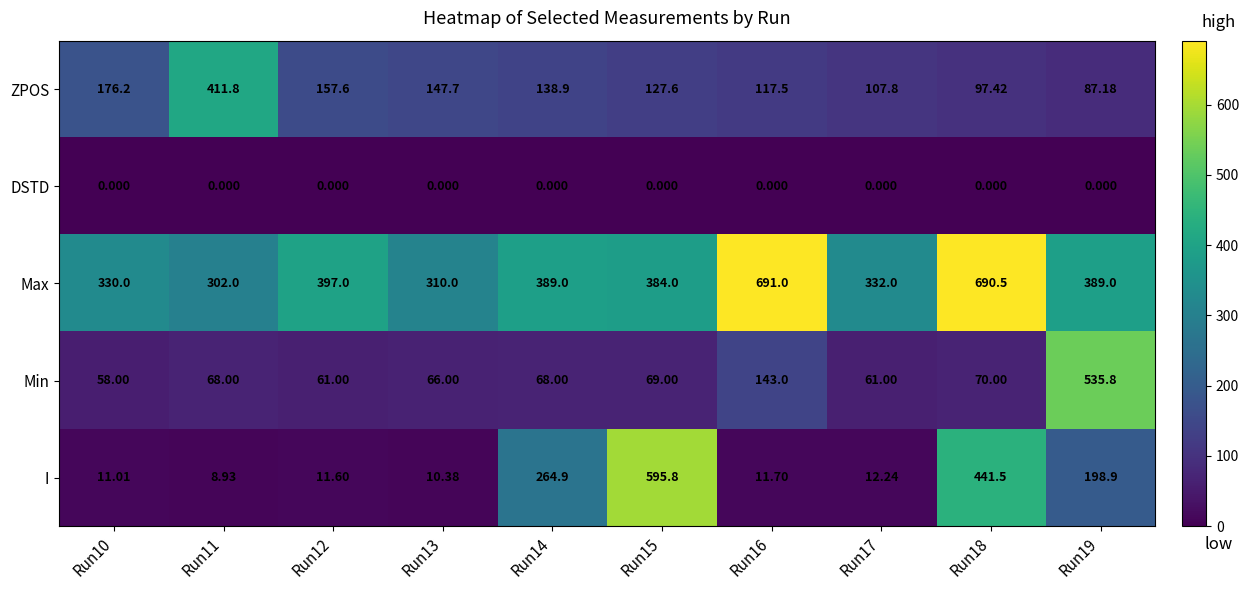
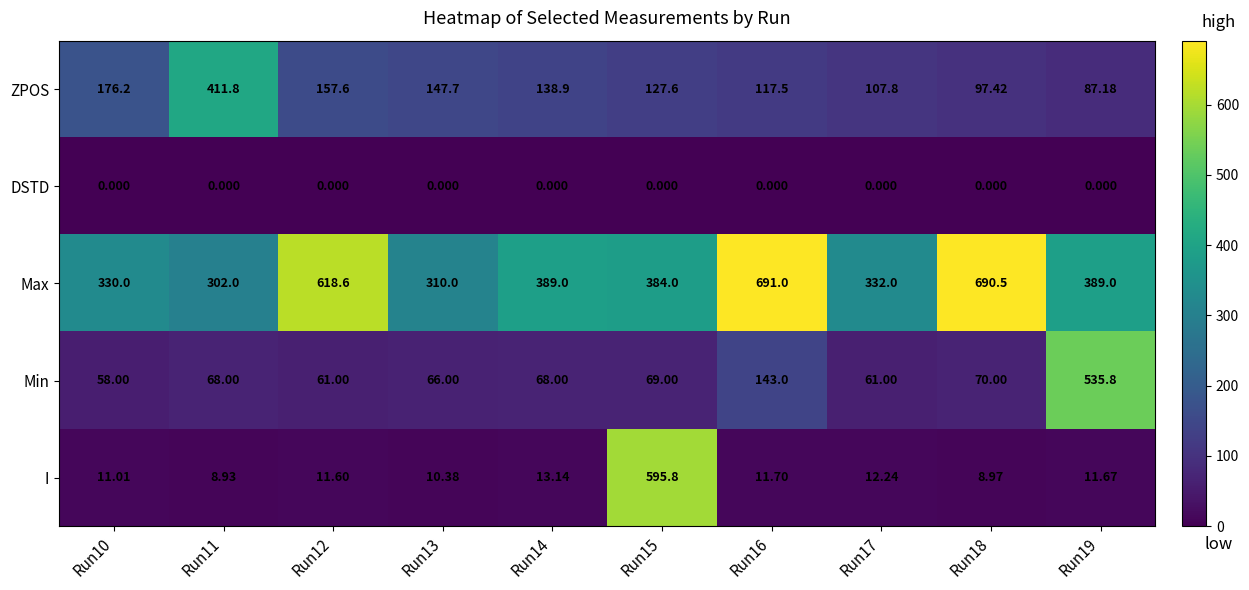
Max, Run12: 397.0 -> 618.6
I, Run14: 264.9 -> 13.14
I, Run18: 441.5 -> 8.97
I, Run19: 198.9 -> 11.67
